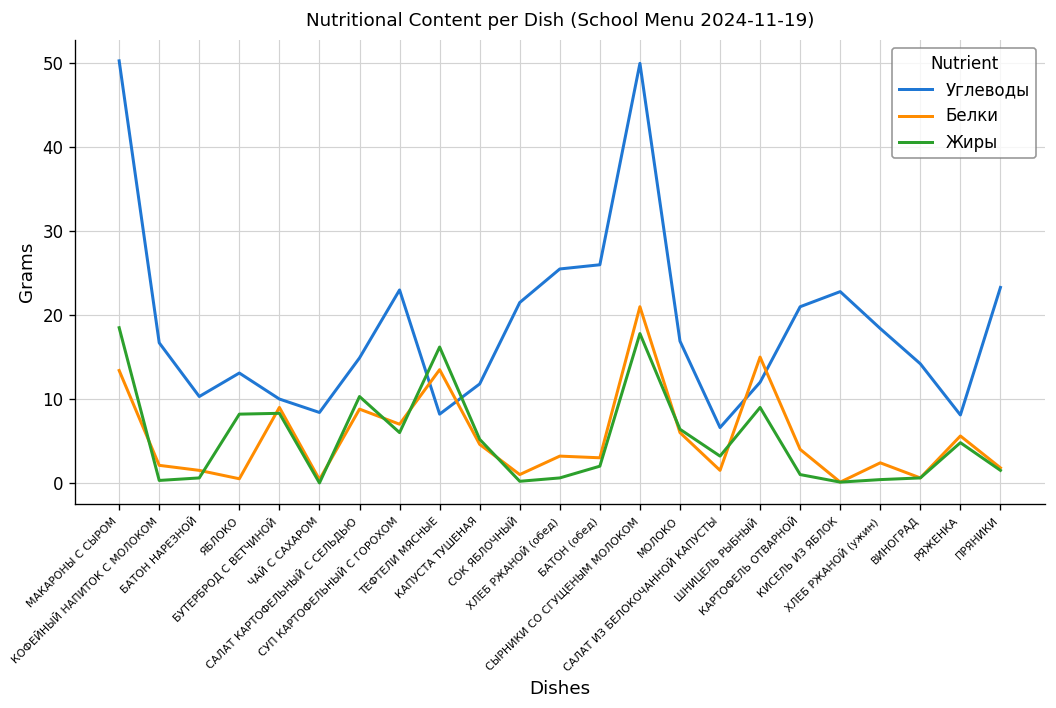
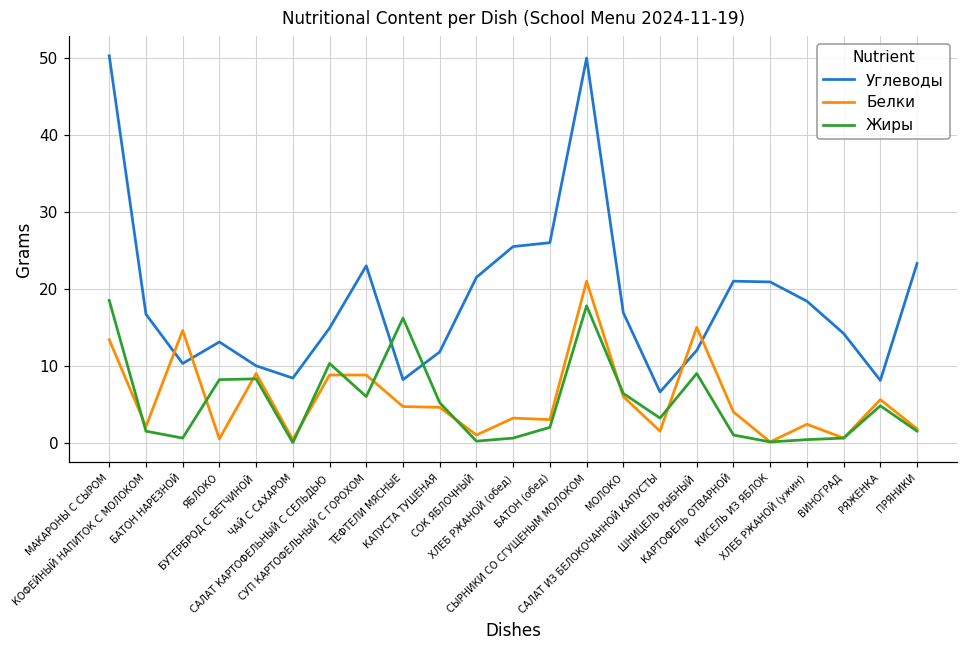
Жиры, КОФЕЙНЫЙ НАПИТОК С МОЛОКОМ: 0 -> 2
Белки, БАТОН НАРЕЗНОЙ: 2 -> 15
Белки, СУП КАРТОФЕЛЬНЫЙ С ГОРОХОМ: 7 -> 9
Белки, ТЕФТЕЛИ МЯСНЫЕ: 14 -> 5
Углеводы, КИСЕЛЬ ИЗ ЯБЛОК: 23 -> 21
